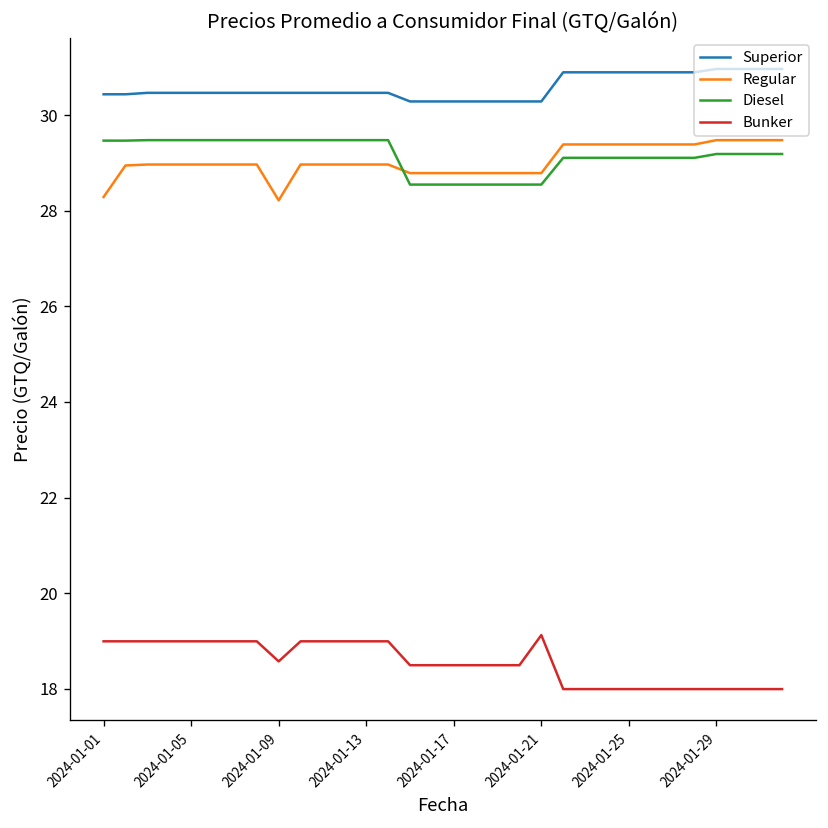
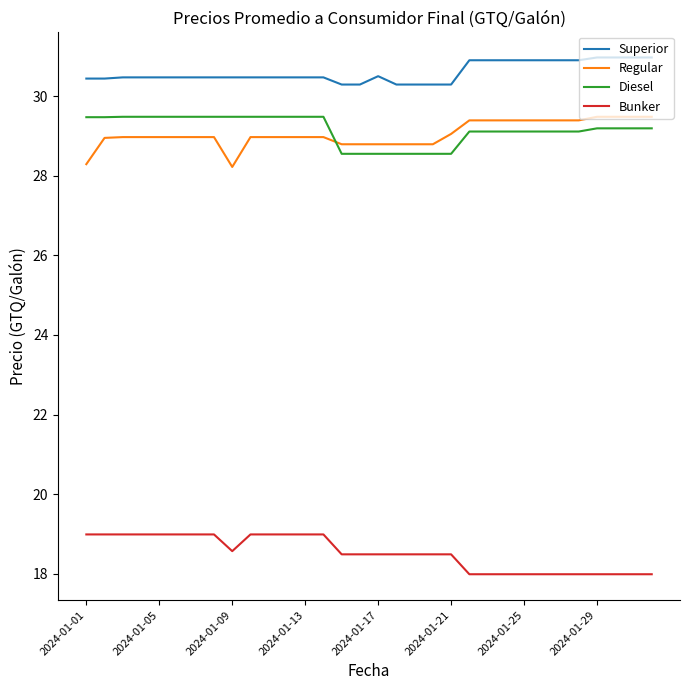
Superior, 2024-01-17: 30.3 -> 30.5
Regular, 2024-01-21: 28.8 -> 29.1
Bunker, 2024-01-21: 19.1 -> 18.5
